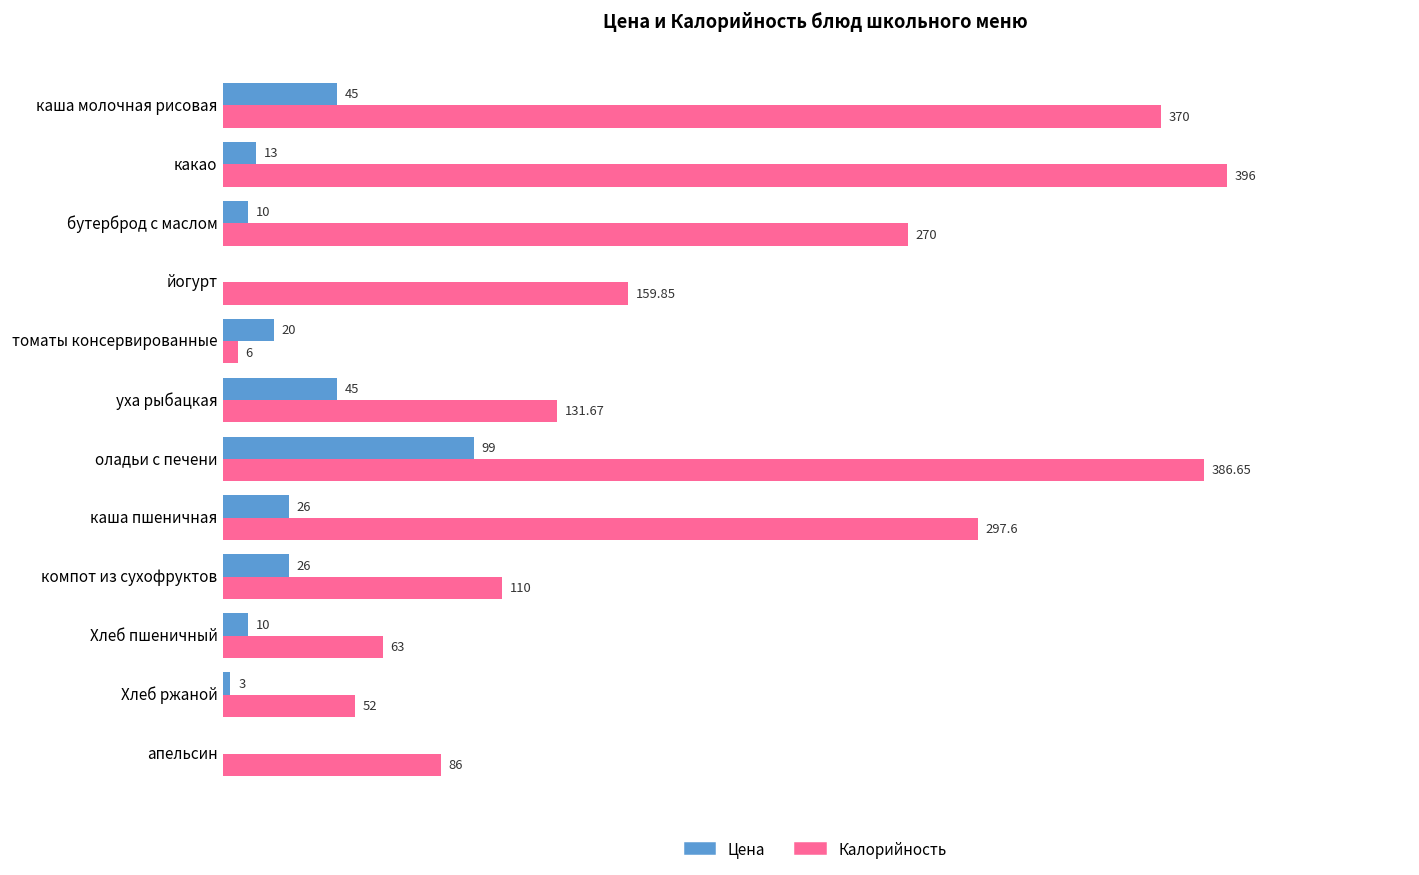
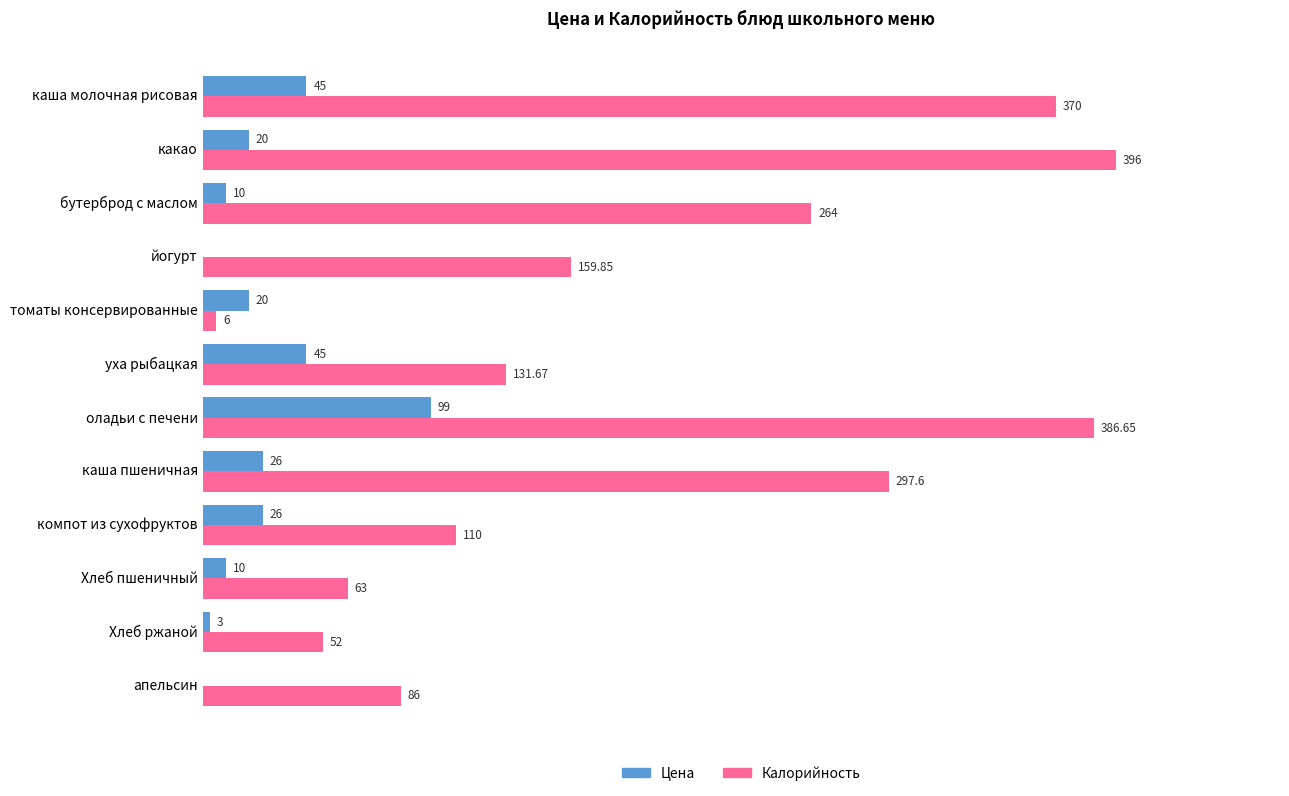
Цена, какао: 13 -> 20
Калорийность, бутерброд с маслом: 270 -> 264
